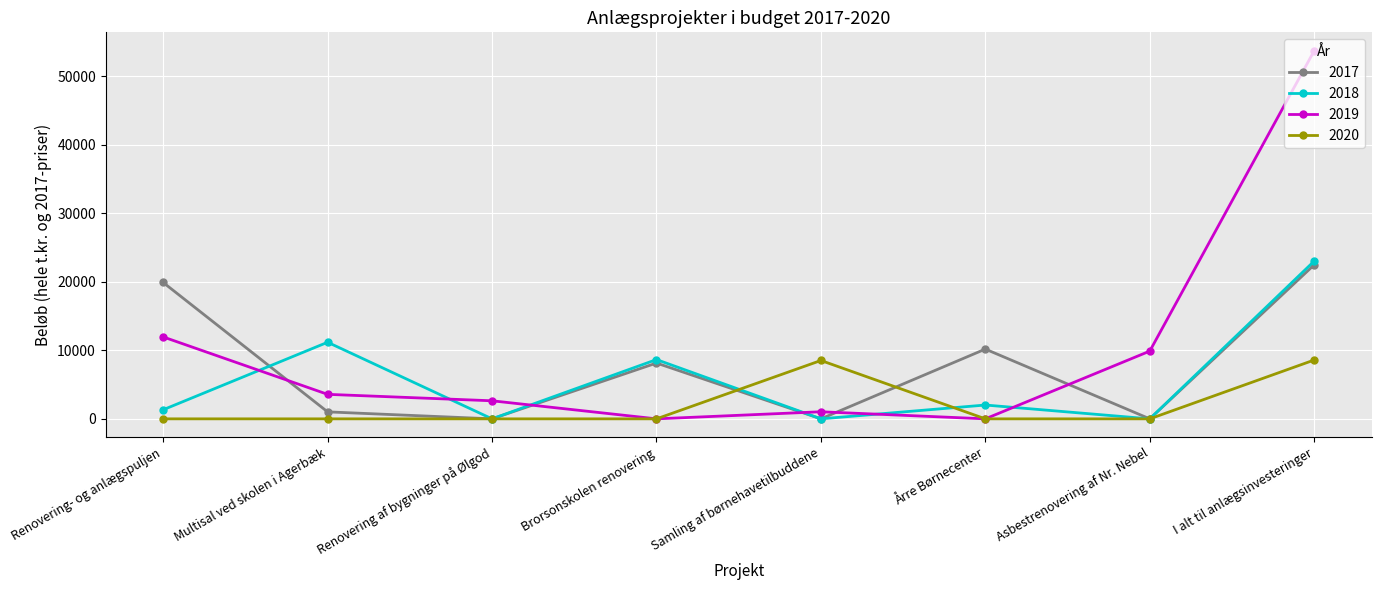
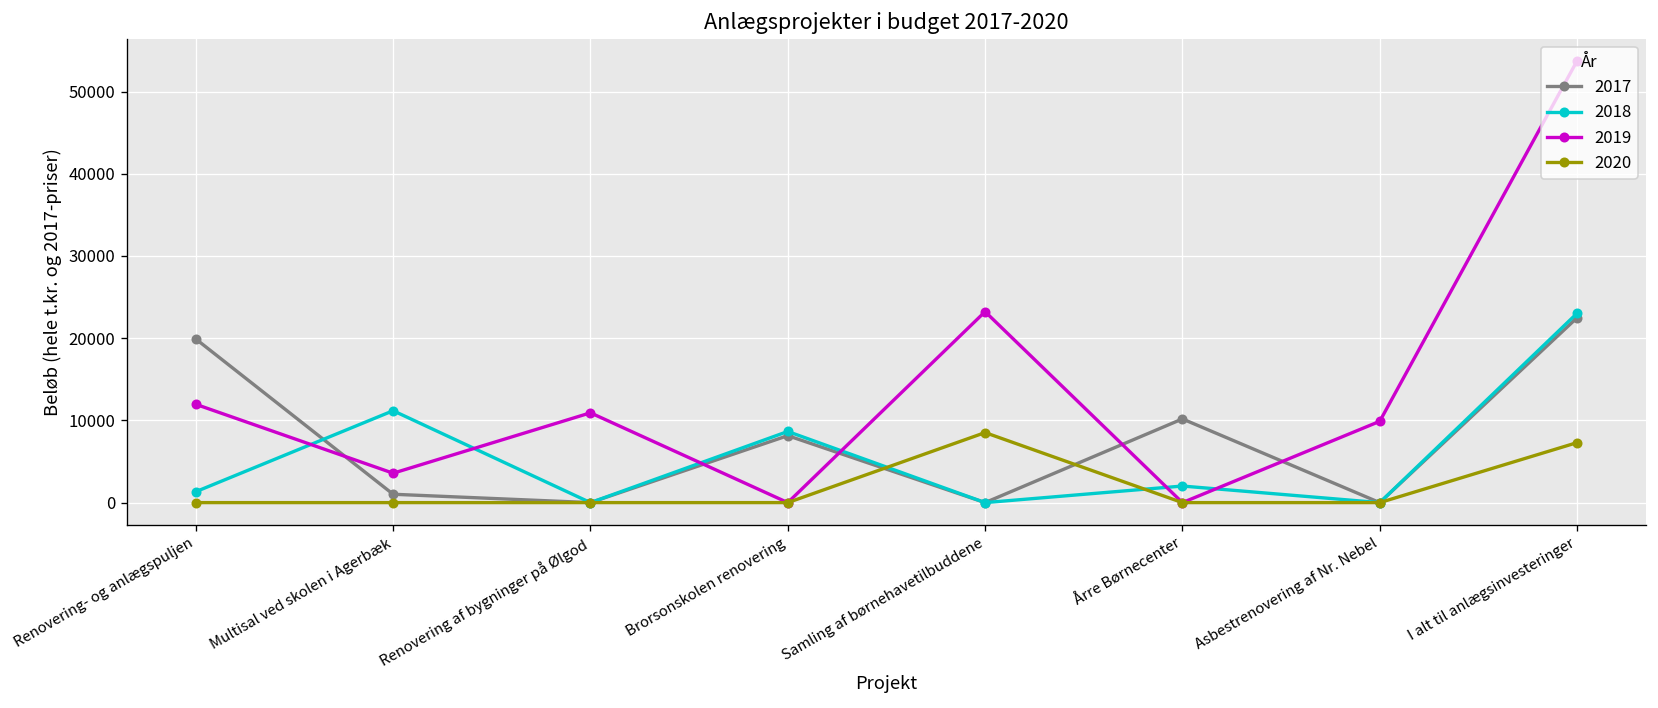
2019, Renovering af bygninger på Ølgod: 3000 -> 11000
2019, Samling af børnehavetilbuddene: 1000 -> 23000
2020, I alt til anlægsinvesteringer: 9000 -> 7000
